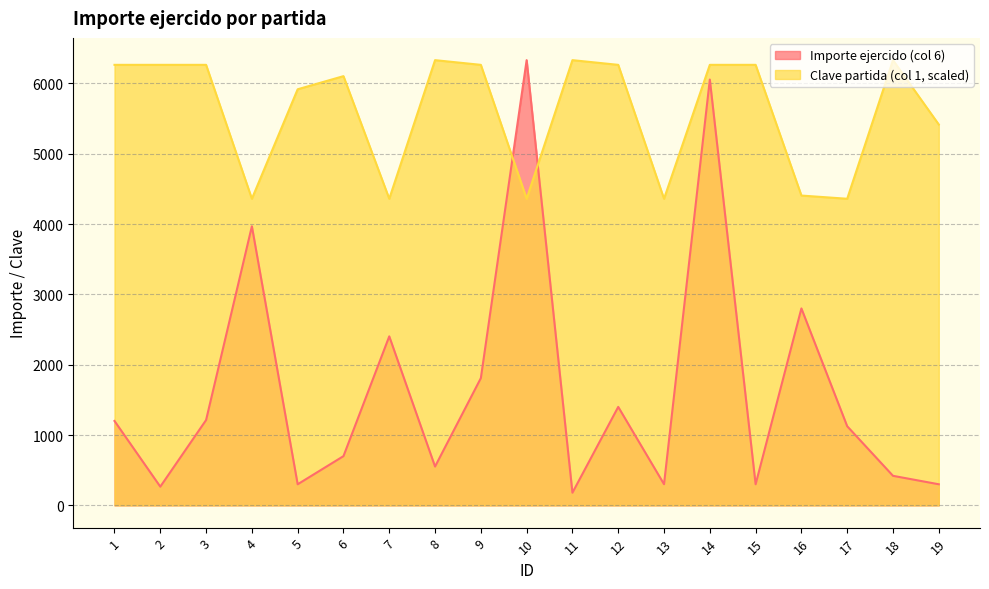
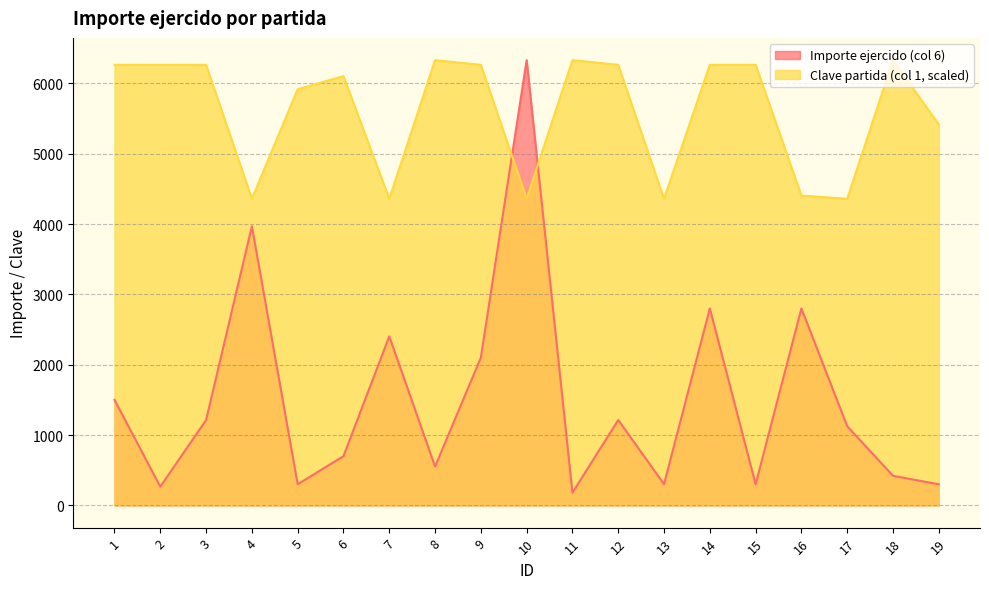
Importe ejercido (col 6), 1: 1200 -> 1500
Importe ejercido (col 6), 9: 1800 -> 2100
Importe ejercido (col 6), 12: 1400 -> 1200
Importe ejercido (col 6), 14: 6100 -> 2800
